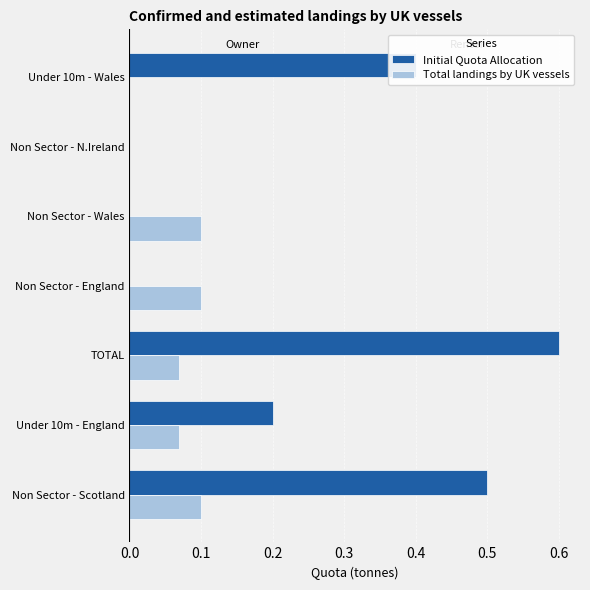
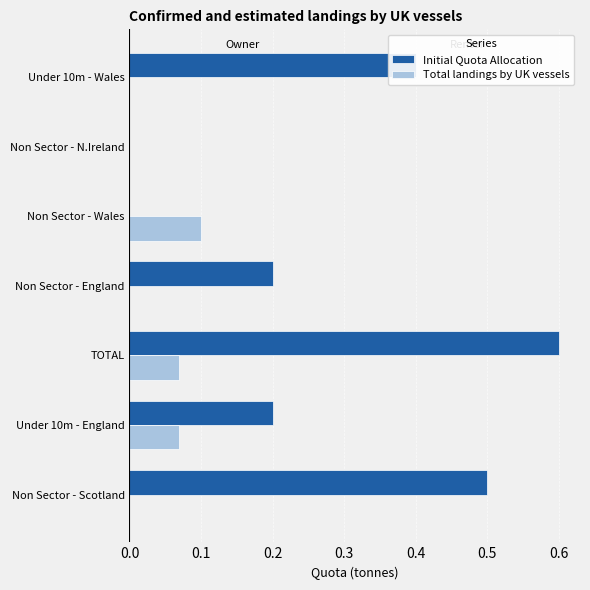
Initial Quota Allocation, Non Sector - England: 0.0 -> 0.2
Total landings by UK vessels, Non Sector - England: 0.1 -> 0.0
Total landings by UK vessels, Non Sector - Scotland: 0.1 -> 0.0
